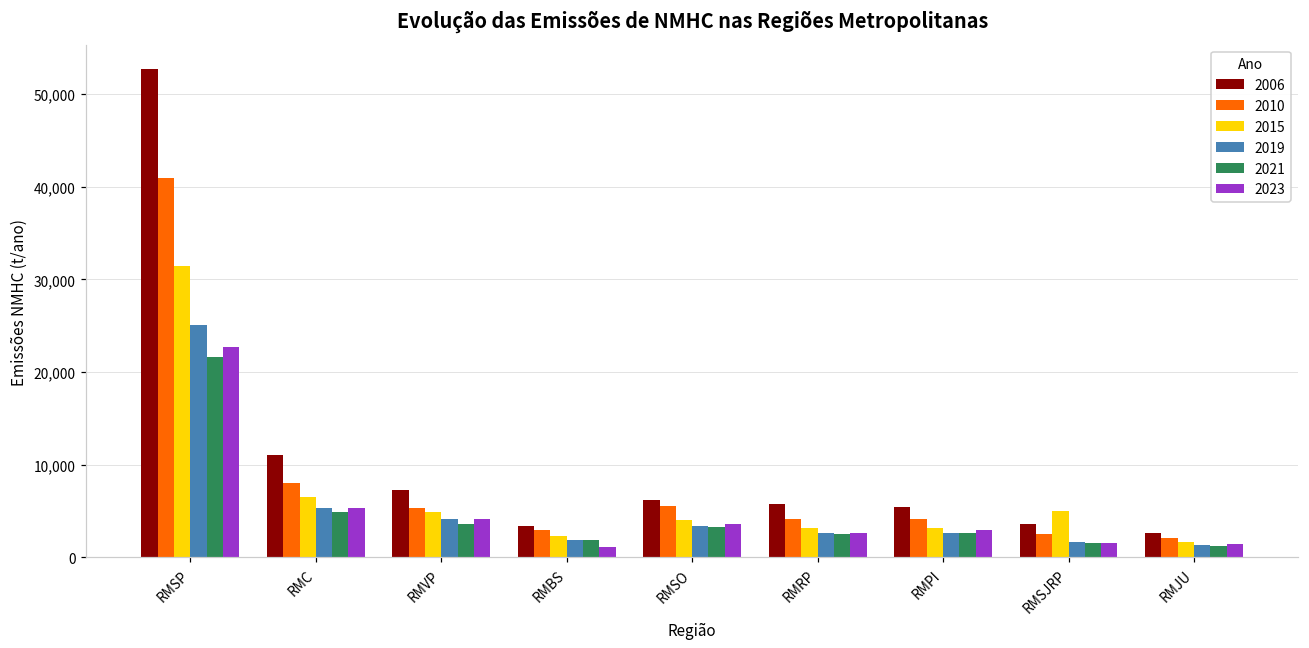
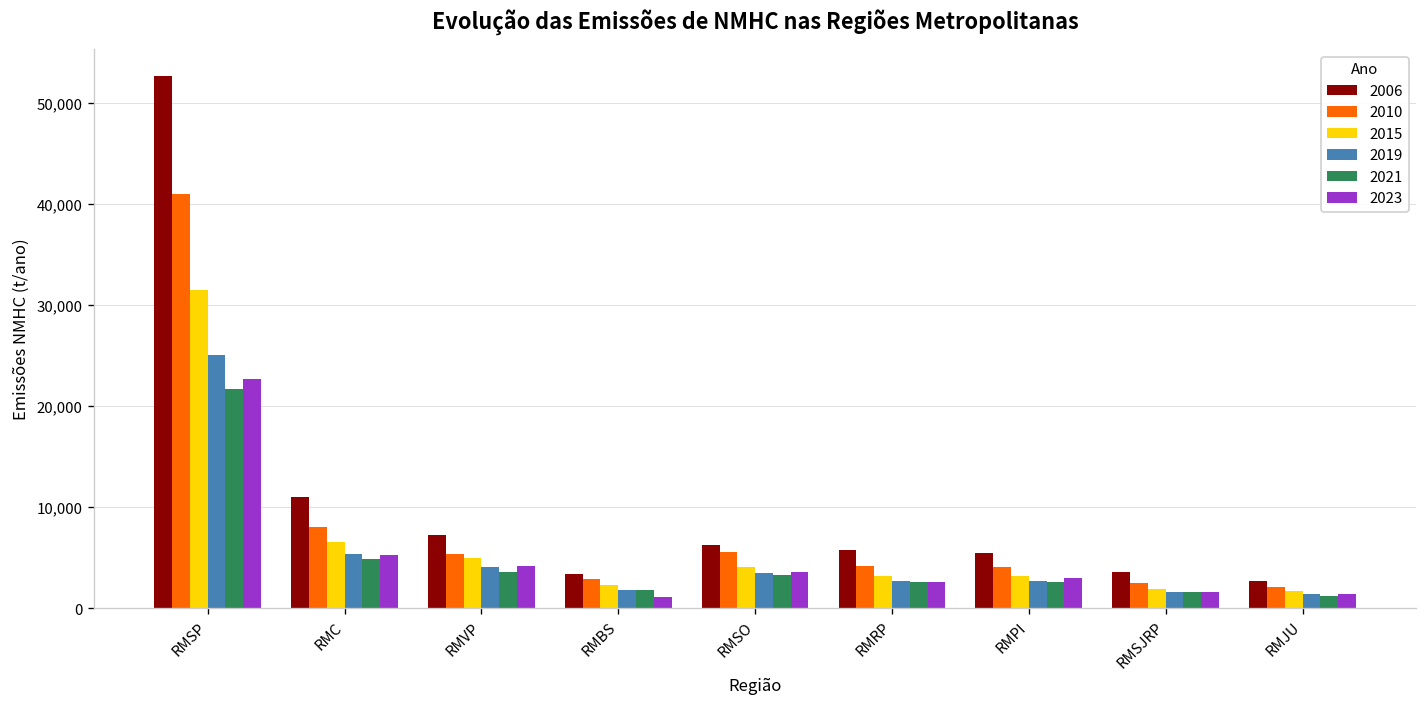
2015, RMSJRP: 5,000 -> 2,000
